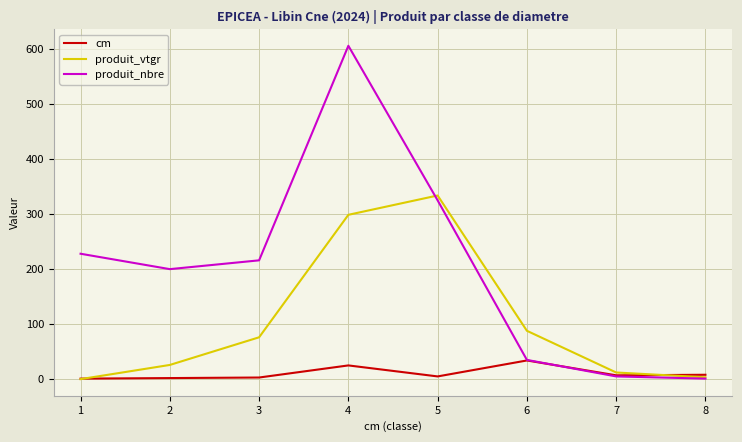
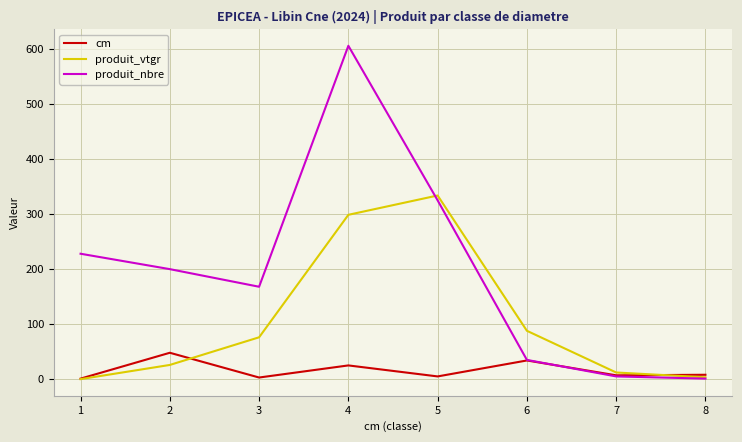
cm, 2: 0 -> 50
produit_nbre, 3: 220 -> 170
